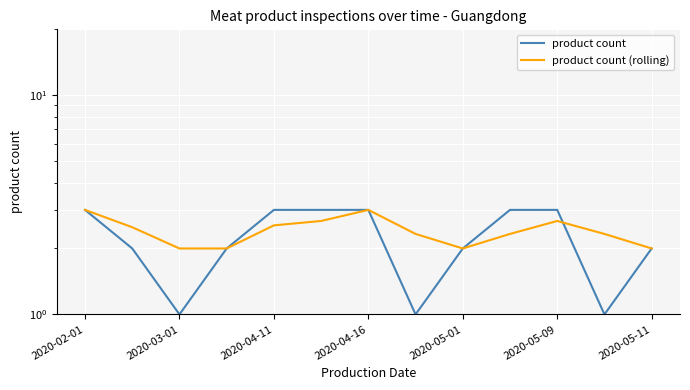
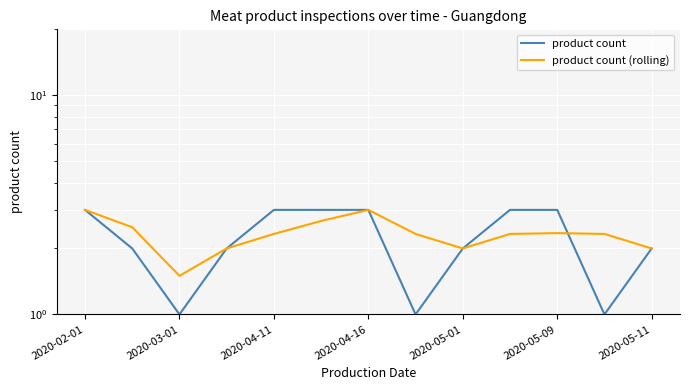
product count (rolling), 2020-03-01: 2.0 -> 1.5
product count (rolling), 2020-04-11: 2.6 -> 2.3
product count (rolling), 2020-05-09: 2.7 -> 2.4
